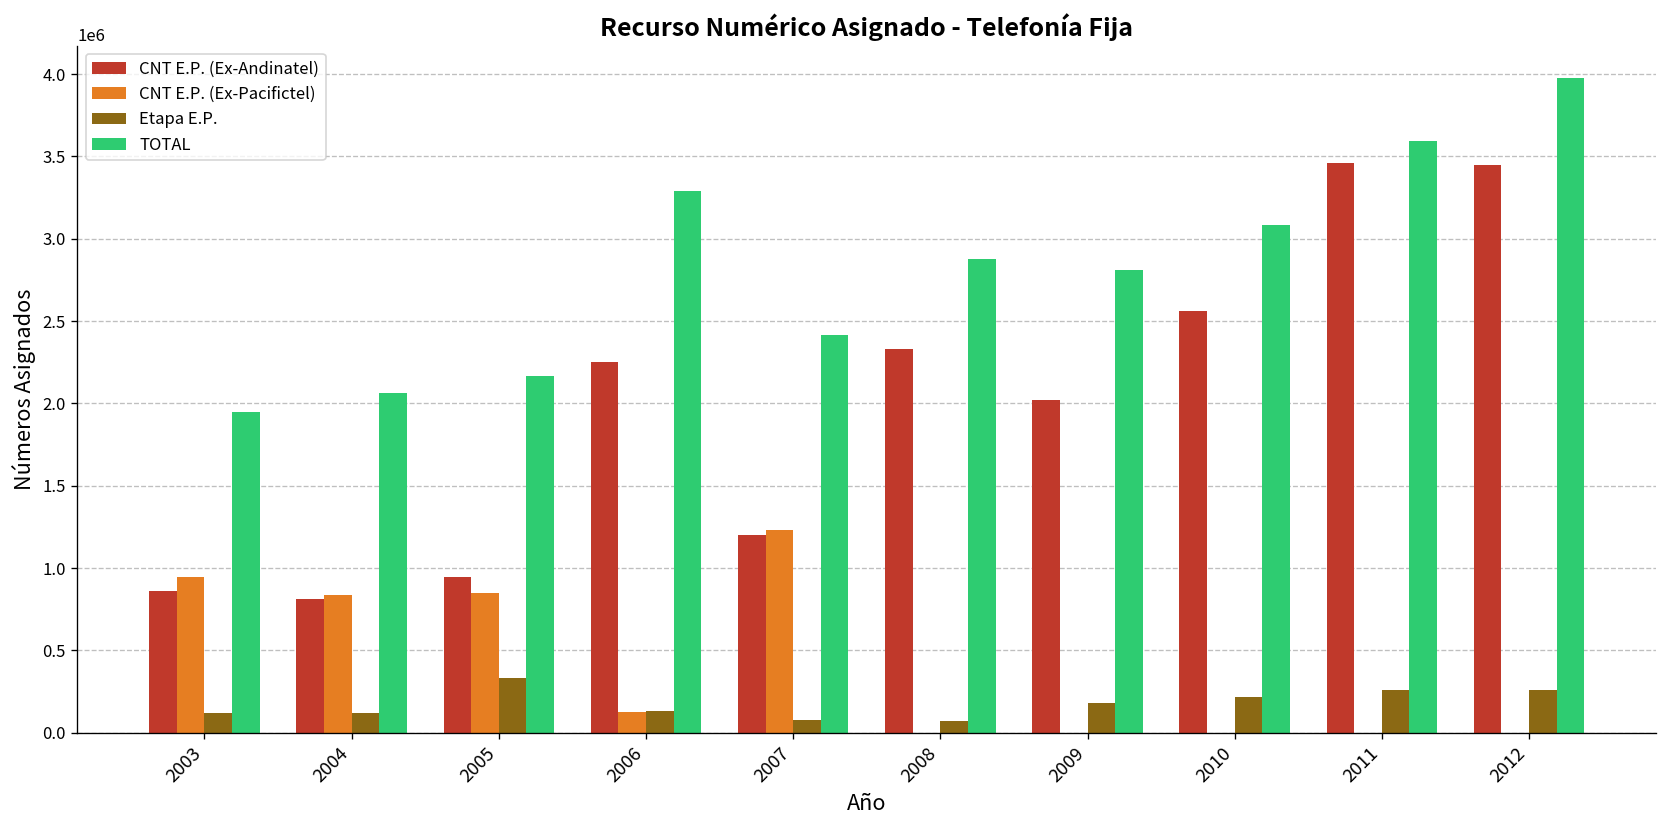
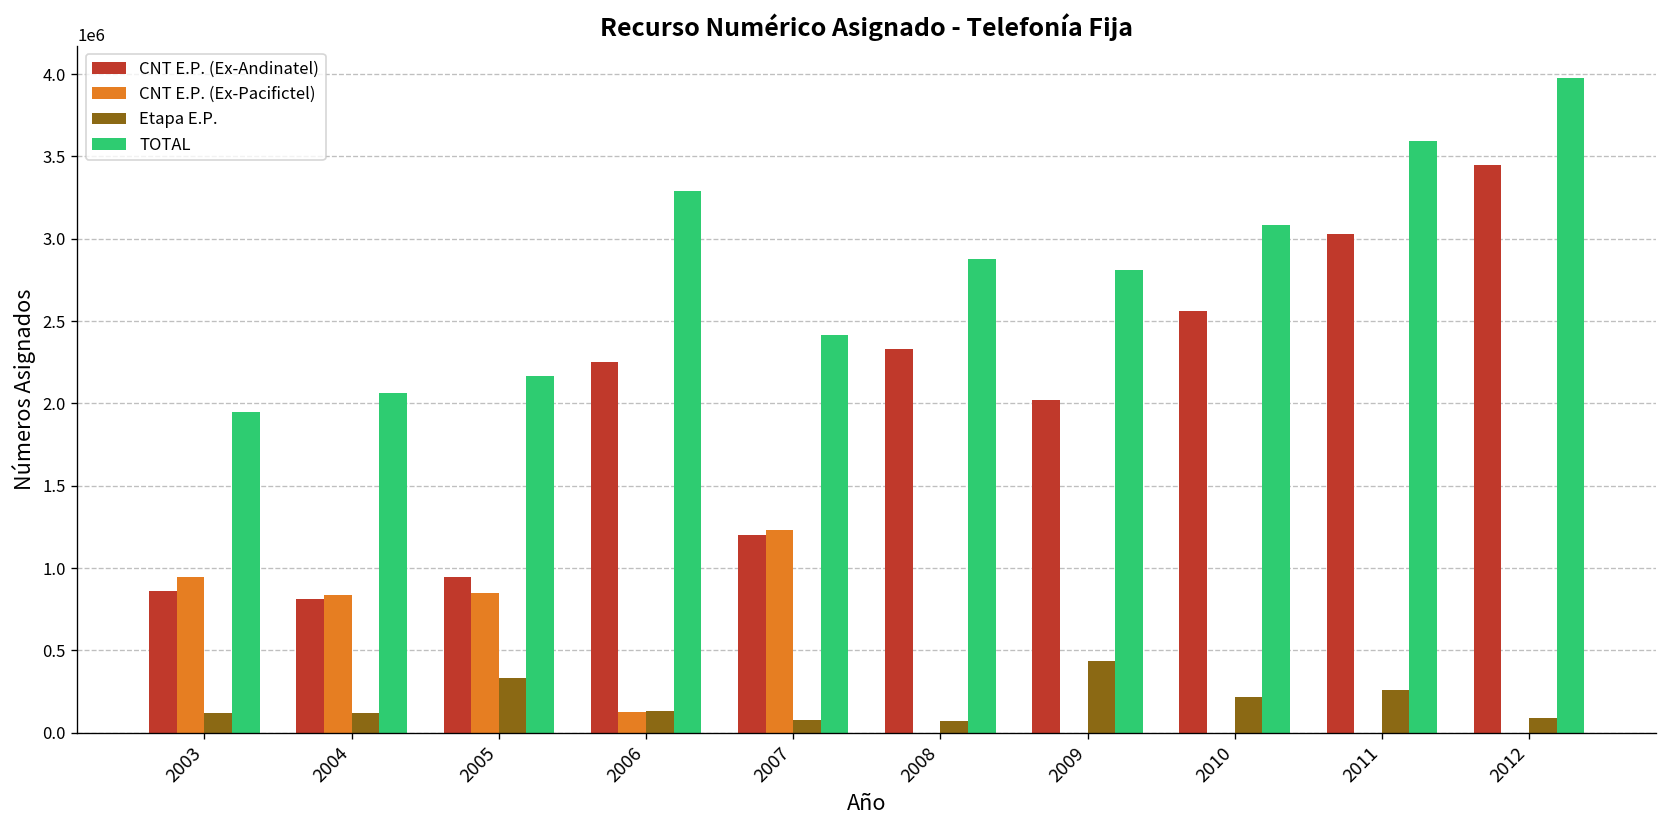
Etapa E.P., 2009: 180000 -> 440000
CNT E.P. (Ex-Andinatel), 2011: 3460000 -> 3030000
Etapa E.P., 2012: 260000 -> 90000
